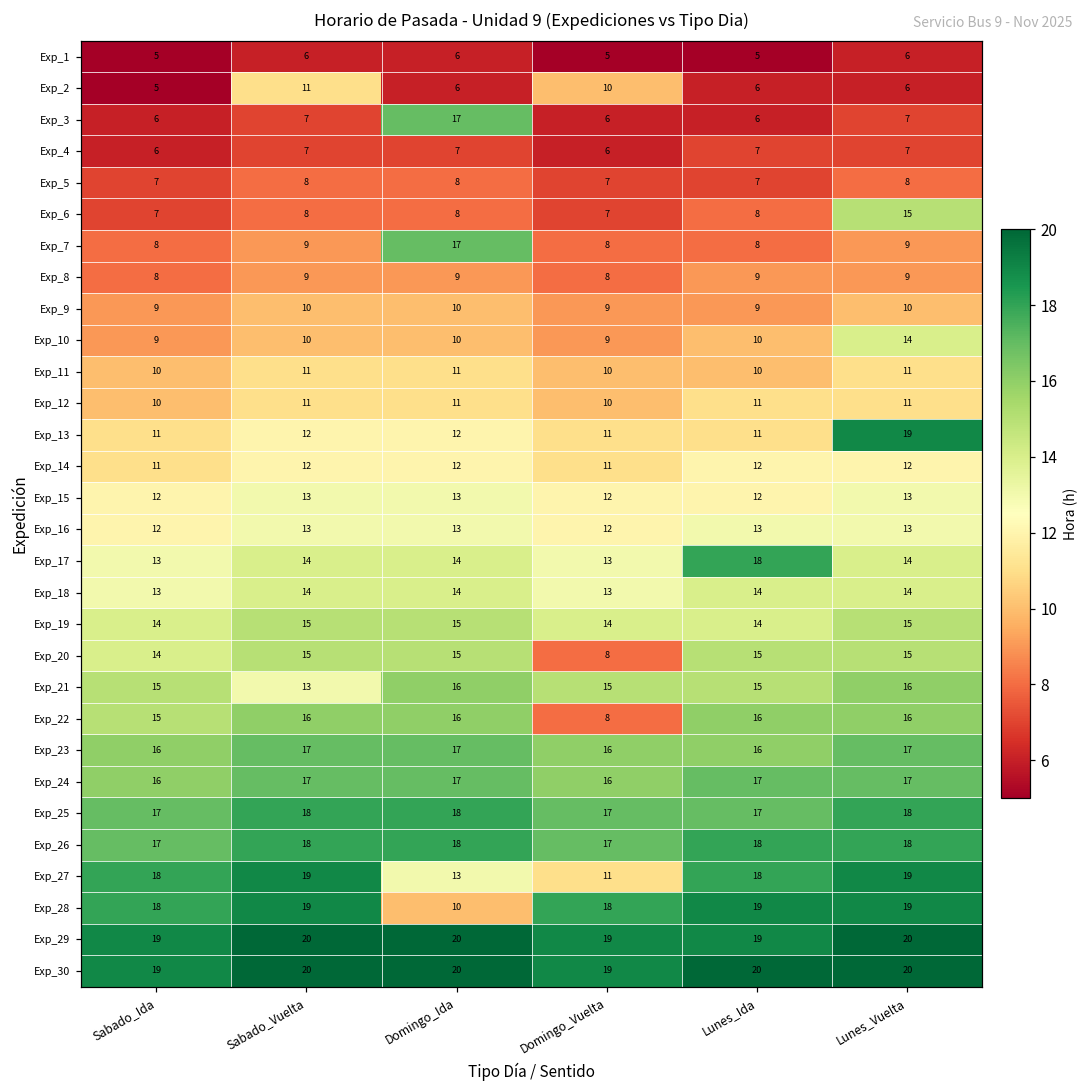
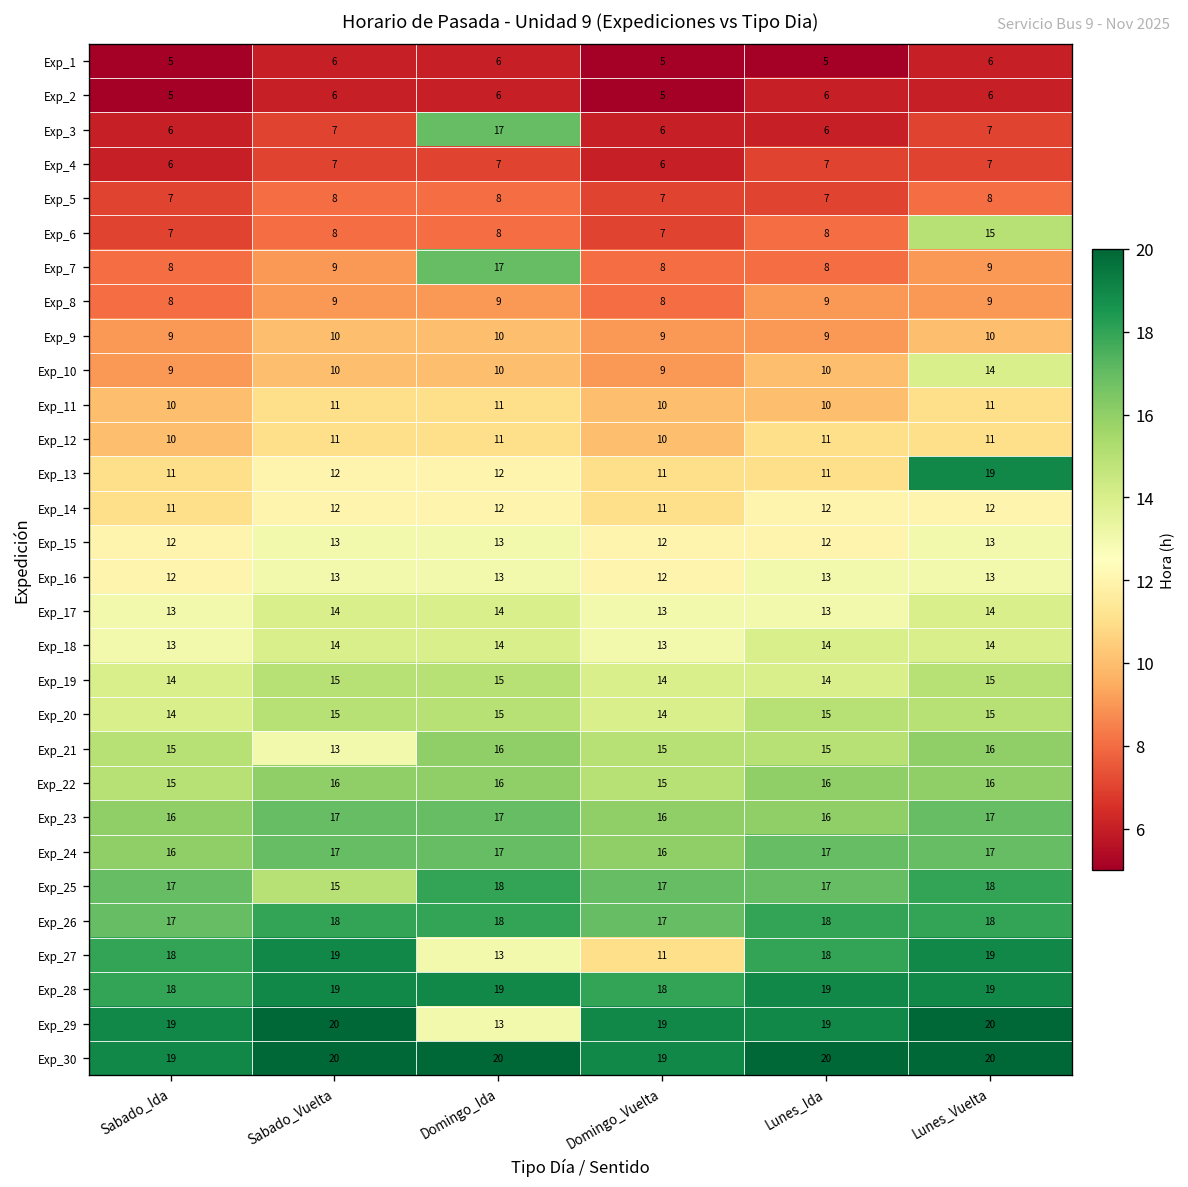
Exp_2, Sabado_Vuelta: 11 -> 6
Exp_2, Domingo_Vuelta: 10 -> 5
Exp_17, Lunes_Ida: 18 -> 13
Exp_20, Domingo_Vuelta: 8 -> 14
Exp_22, Domingo_Vuelta: 8 -> 15
Exp_25, Sabado_Vuelta: 18 -> 15
Exp_28, Domingo_Ida: 10 -> 19
Exp_29, Domingo_Ida: 20 -> 13
